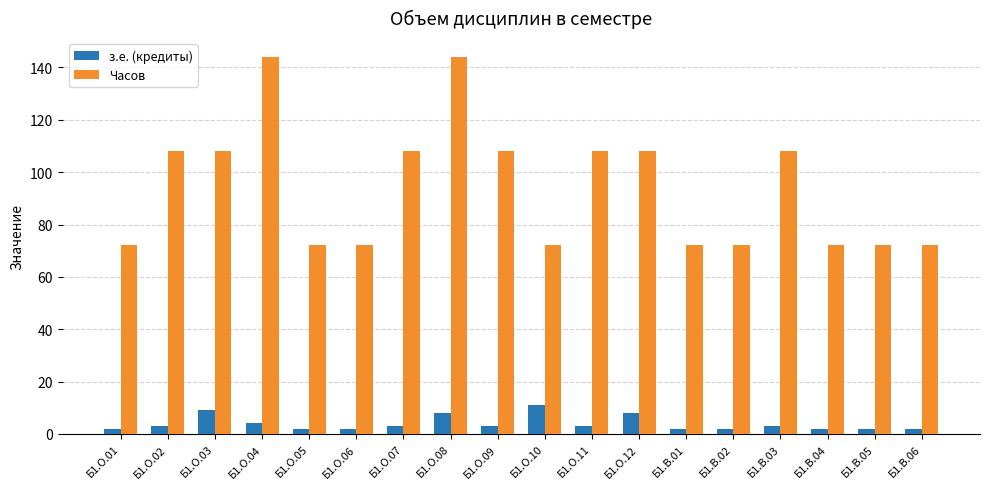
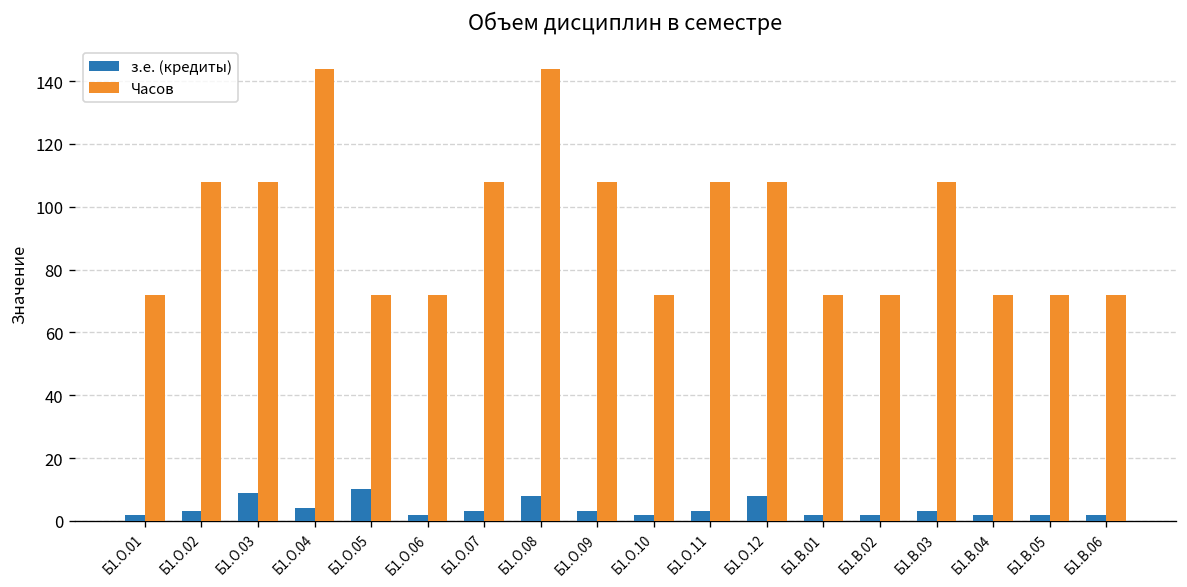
з.е. (кредиты), Б1.О.05: 2 -> 10
з.е. (кредиты), Б1.О.10: 11 -> 2
